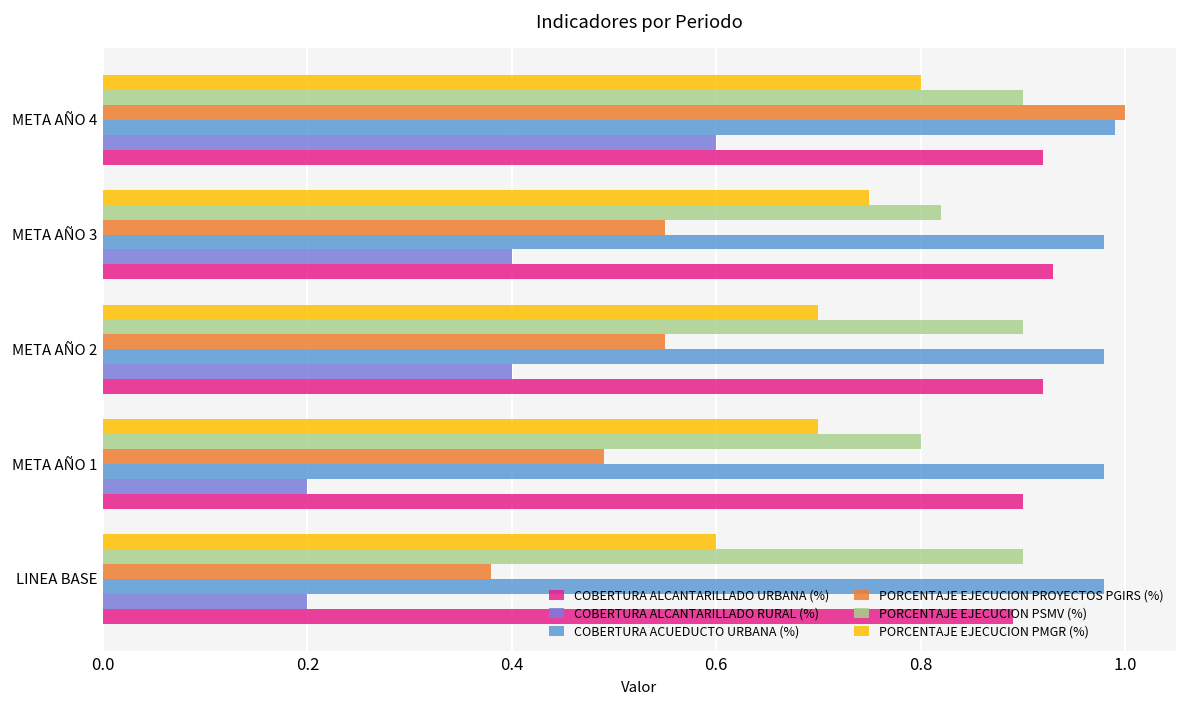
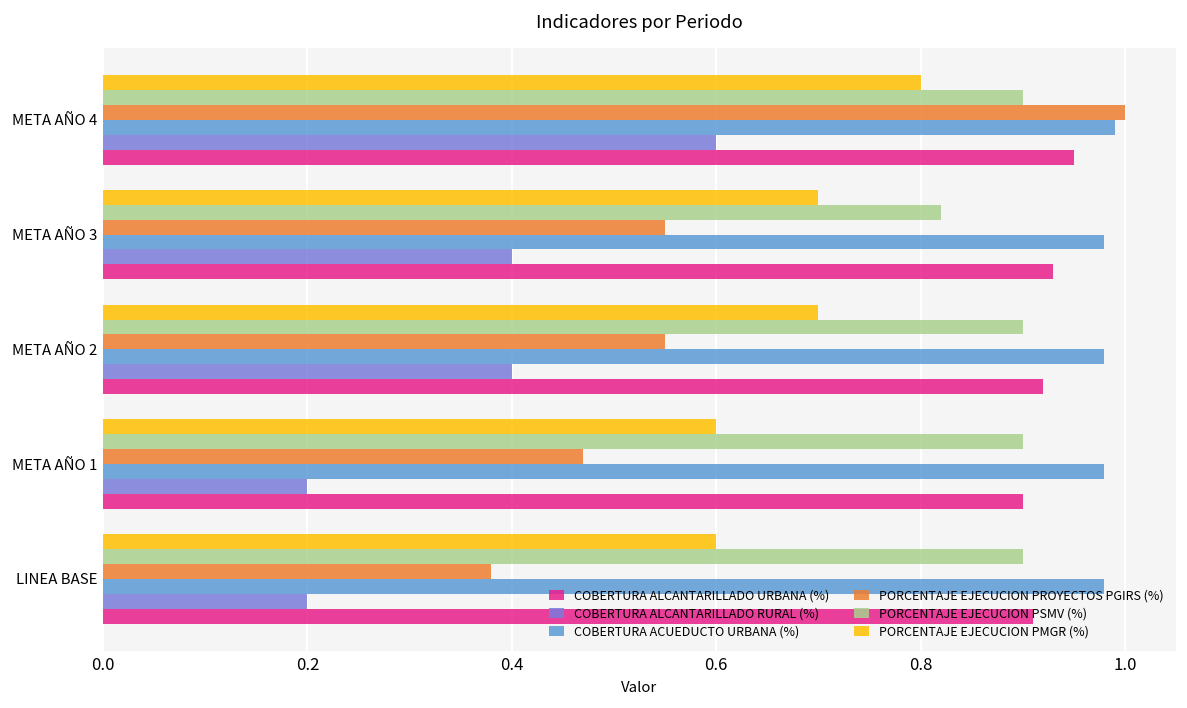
COBERTURA ALCANTARILLADO URBANA (%), META AÑO 4: 0.92 -> 0.95
PORCENTAJE EJECUCION PMGR (%), META AÑO 3: 0.75 -> 0.70
PORCENTAJE EJECUCION PMGR (%), META AÑO 1: 0.7 -> 0.6
PORCENTAJE EJECUCION PSMV (%), META AÑO 1: 0.8 -> 0.9
PORCENTAJE EJECUCION PROYECTOS PGIRS (%), META AÑO 1: 0.49 -> 0.47
COBERTURA ALCANTARILLADO URBANA (%), LINEA BASE: 0.89 -> 0.91
